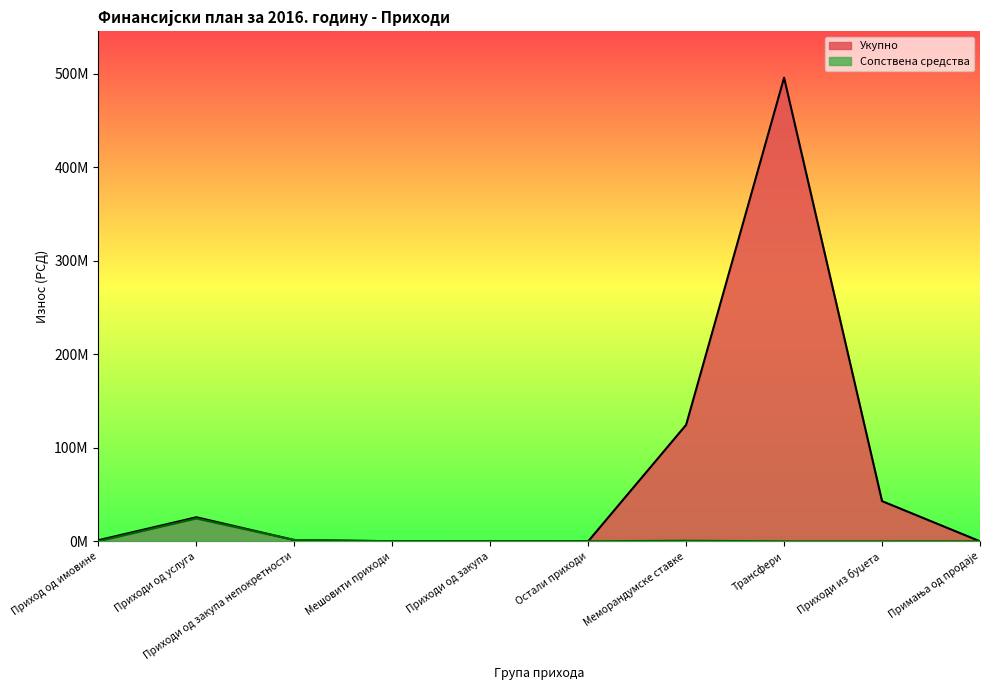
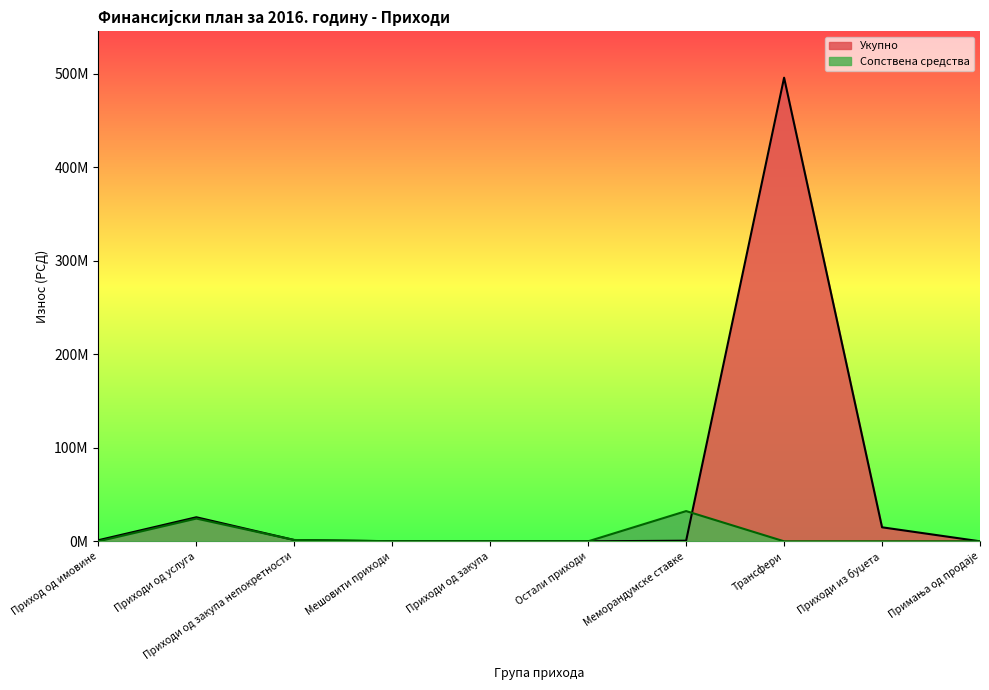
Укупно, Меморандумске ставке: 120000000 -> 0
Сопствена средства, Меморандумске ставке: 0 -> 30000000
Укупно, Приходи из буџета: 40000000 -> 20000000
